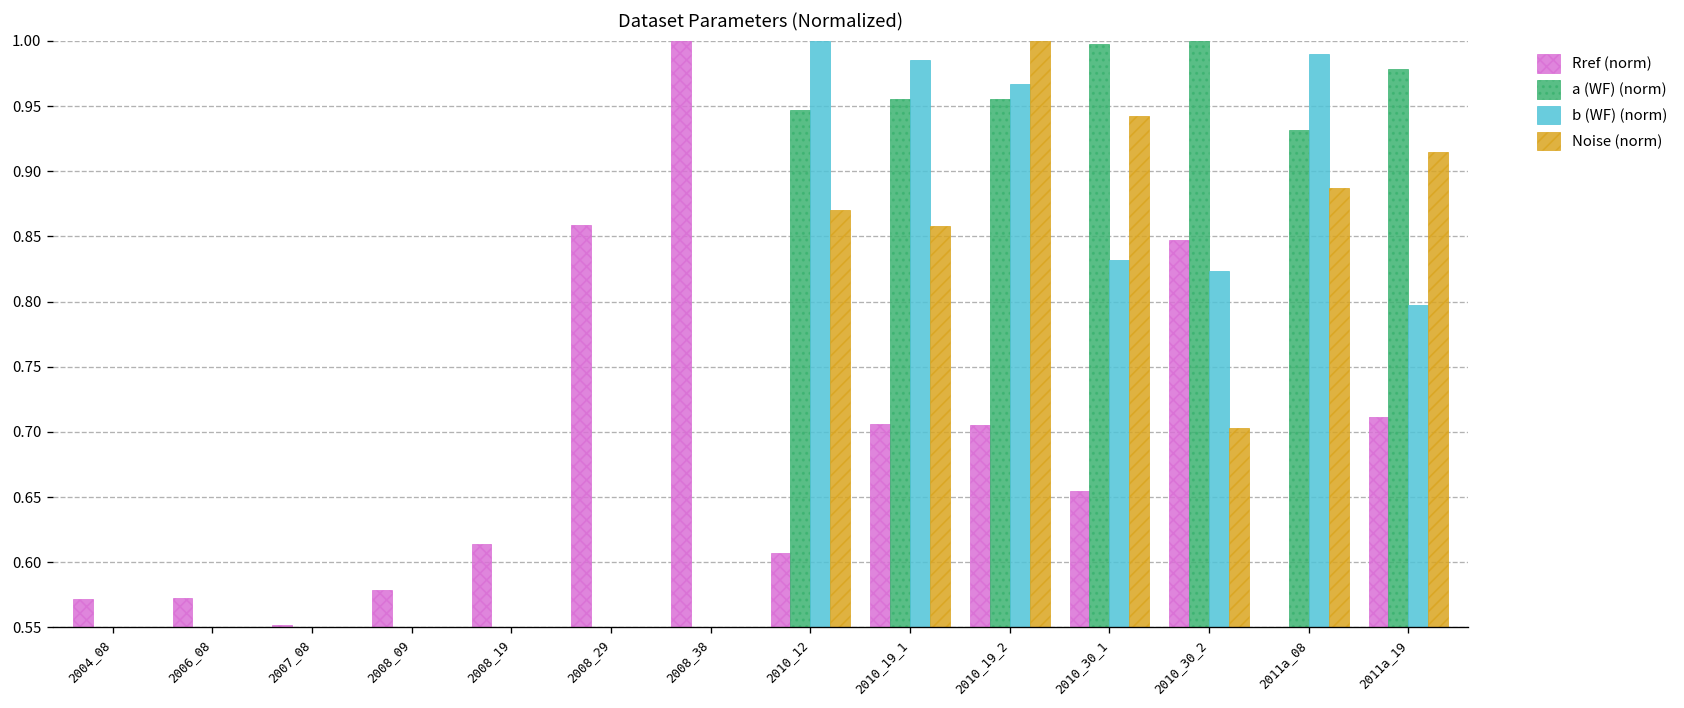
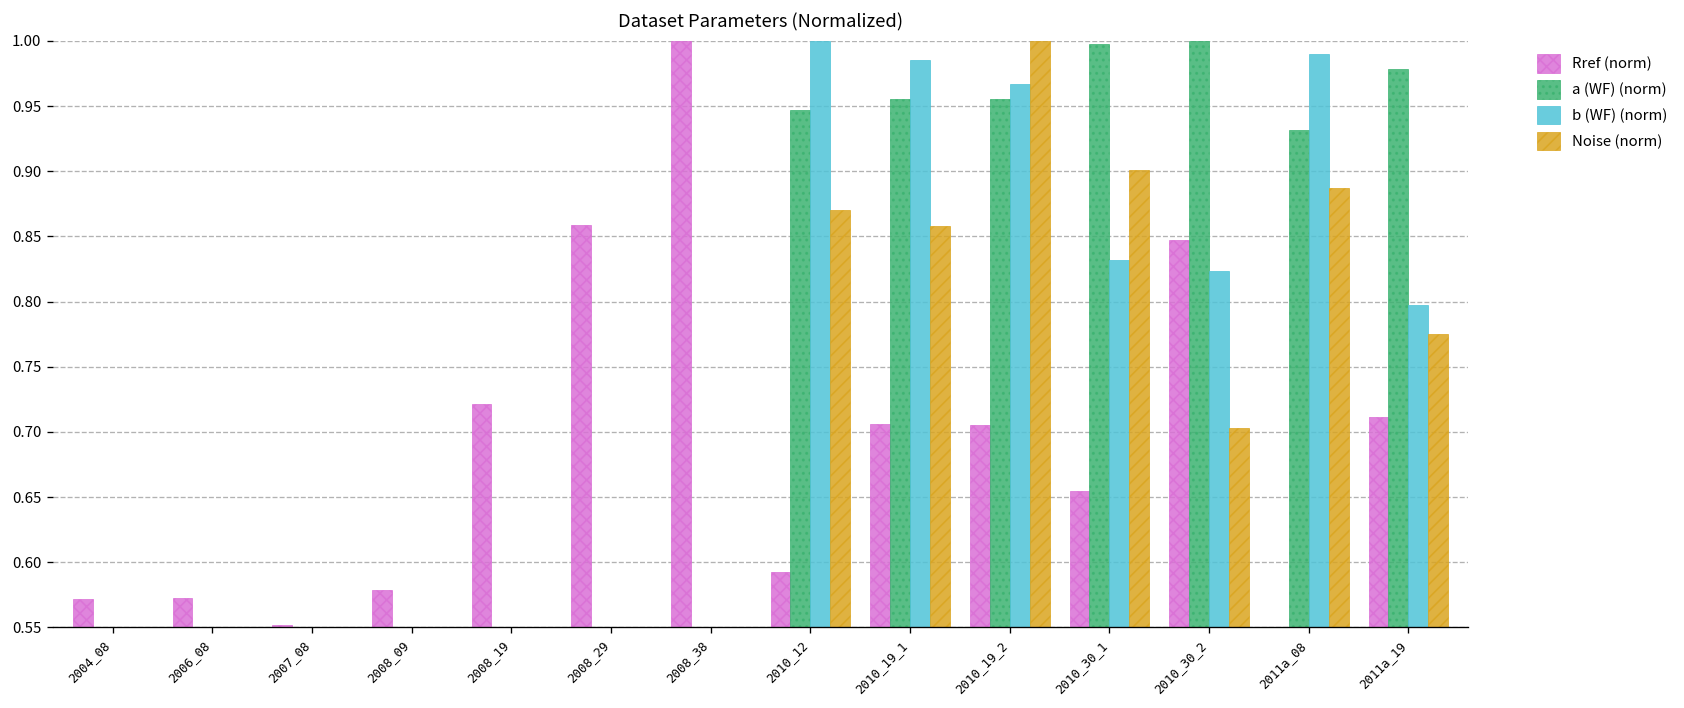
Rref (norm), 2008_19: 0.614 -> 0.722
Rref (norm), 2010_12: 0.607 -> 0.592
Noise (norm), 2010_30_1: 0.942 -> 0.901
Noise (norm), 2011a_19: 0.915 -> 0.775
